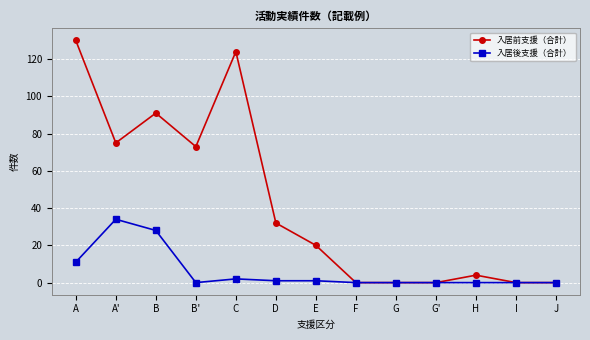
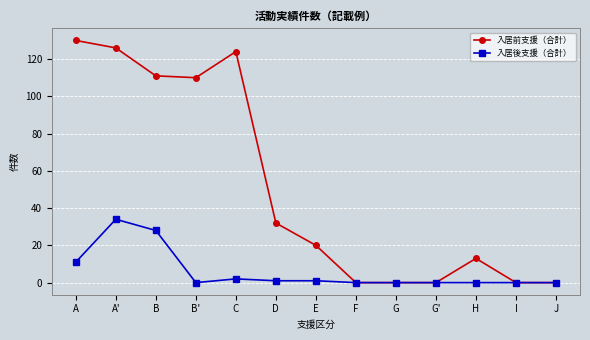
入居前支援（合計）, A': 75 -> 126
入居前支援（合計）, B: 91 -> 111
入居前支援（合計）, B': 73 -> 110
入居前支援（合計）, H: 4 -> 13
